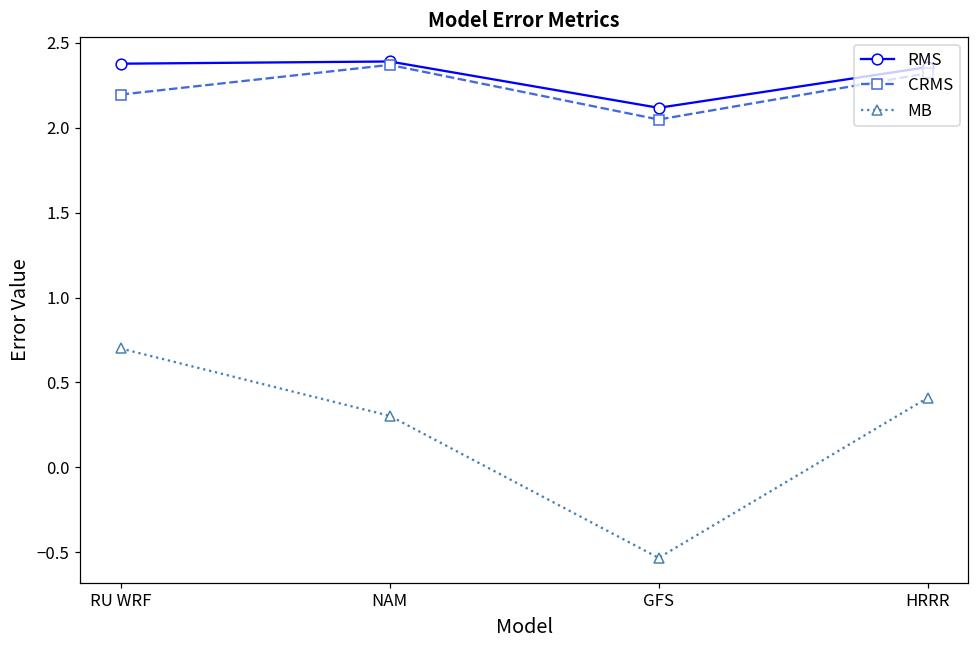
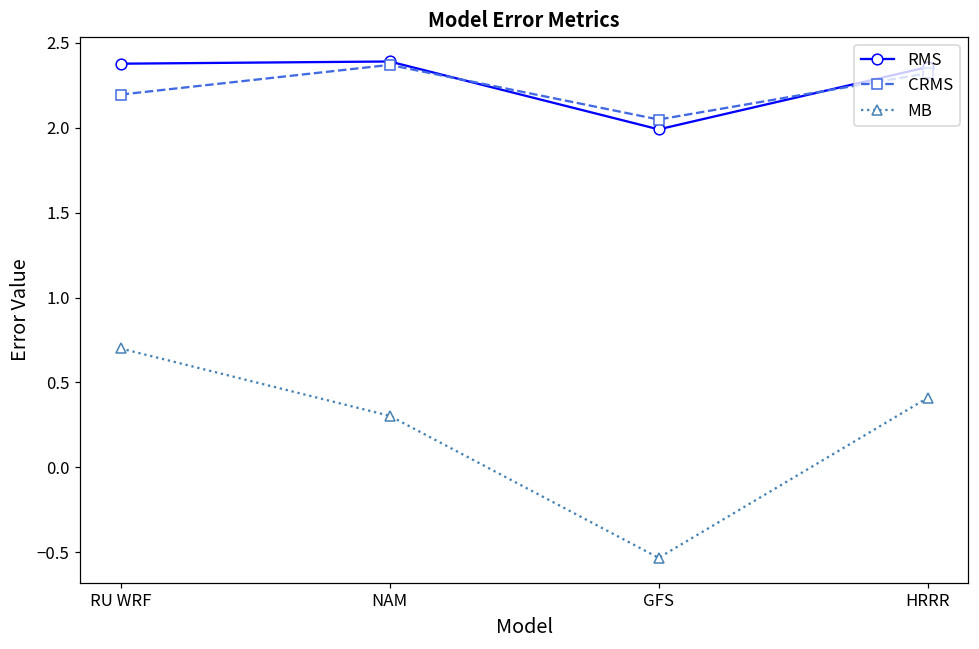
RMS, GFS: 2.12 -> 1.99
